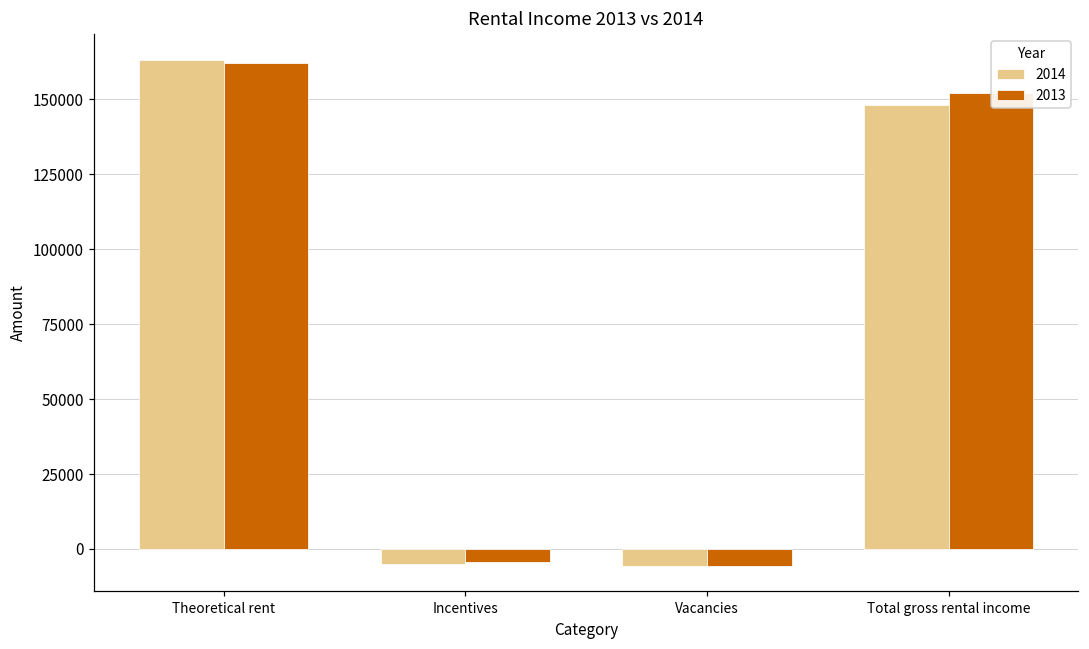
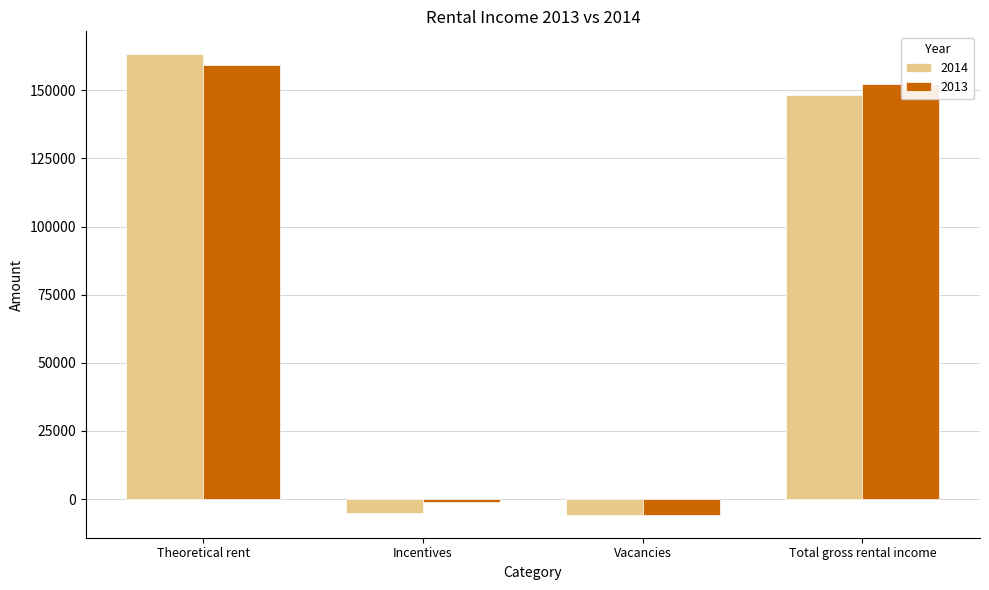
2013, Theoretical rent: 162000 -> 159000
2013, Incentives: -4000 -> -1000
